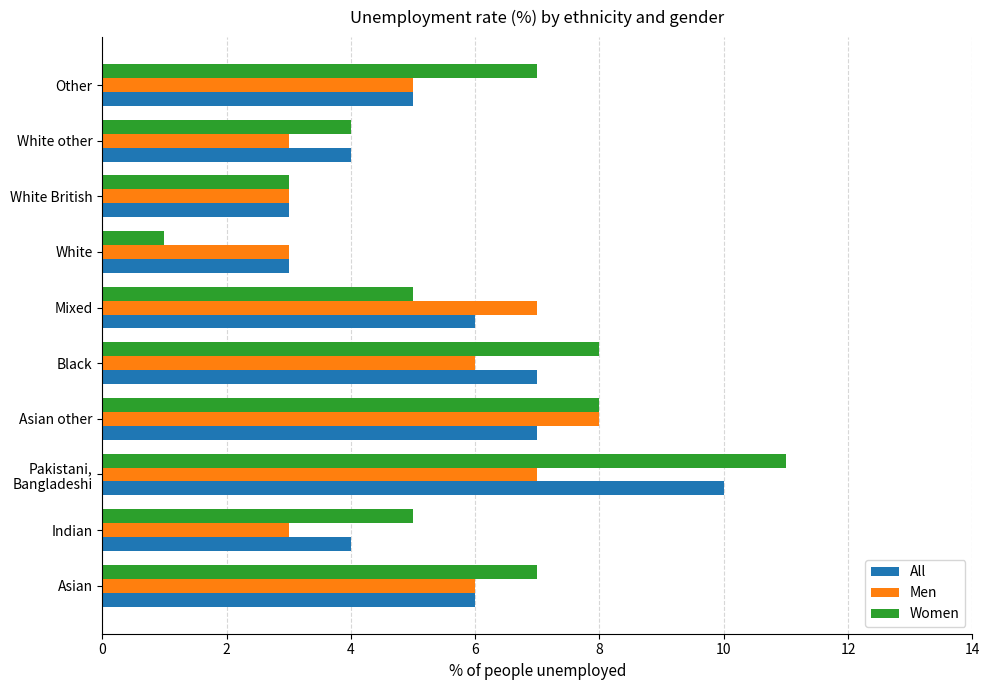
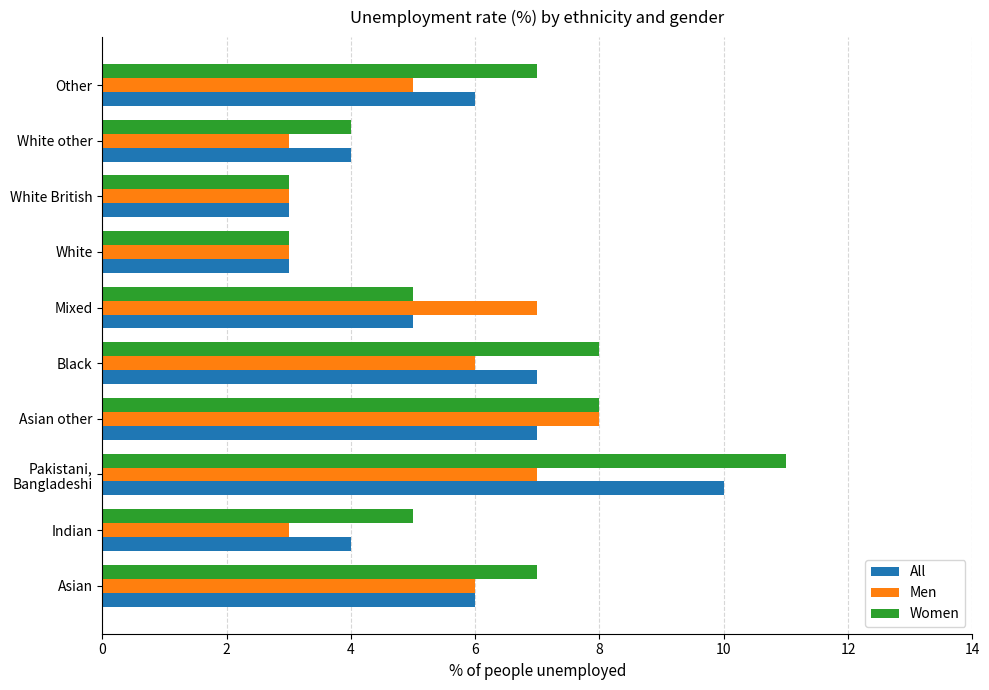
All, Other: 5 -> 6
Women, White: 1 -> 3
All, Mixed: 6 -> 5
